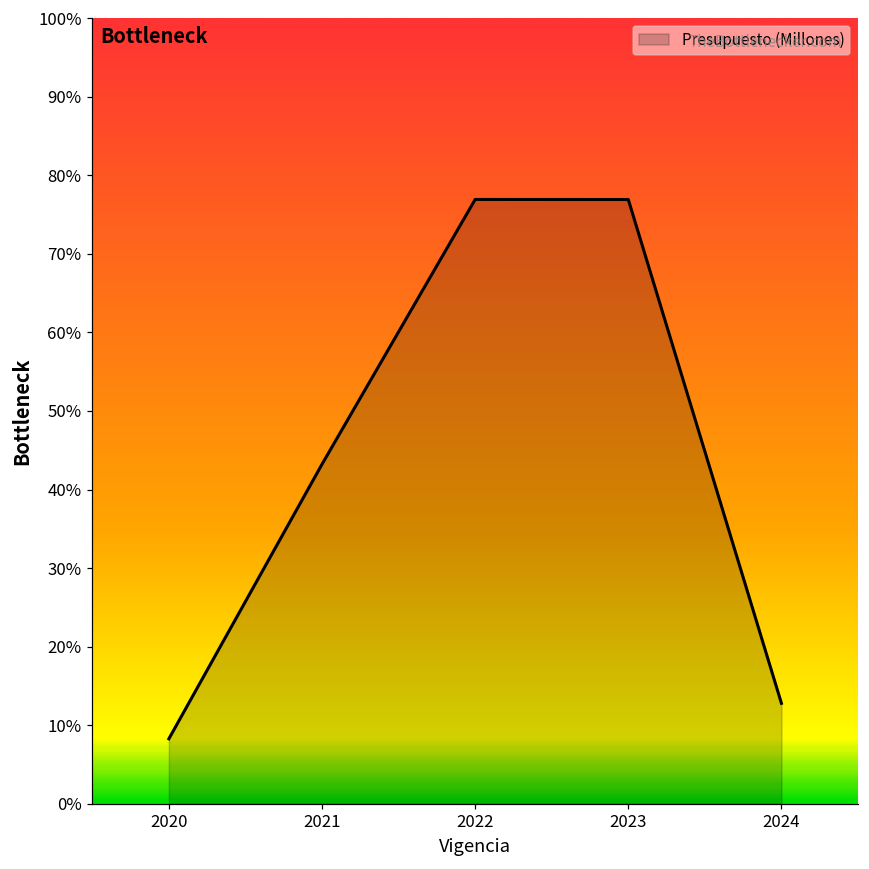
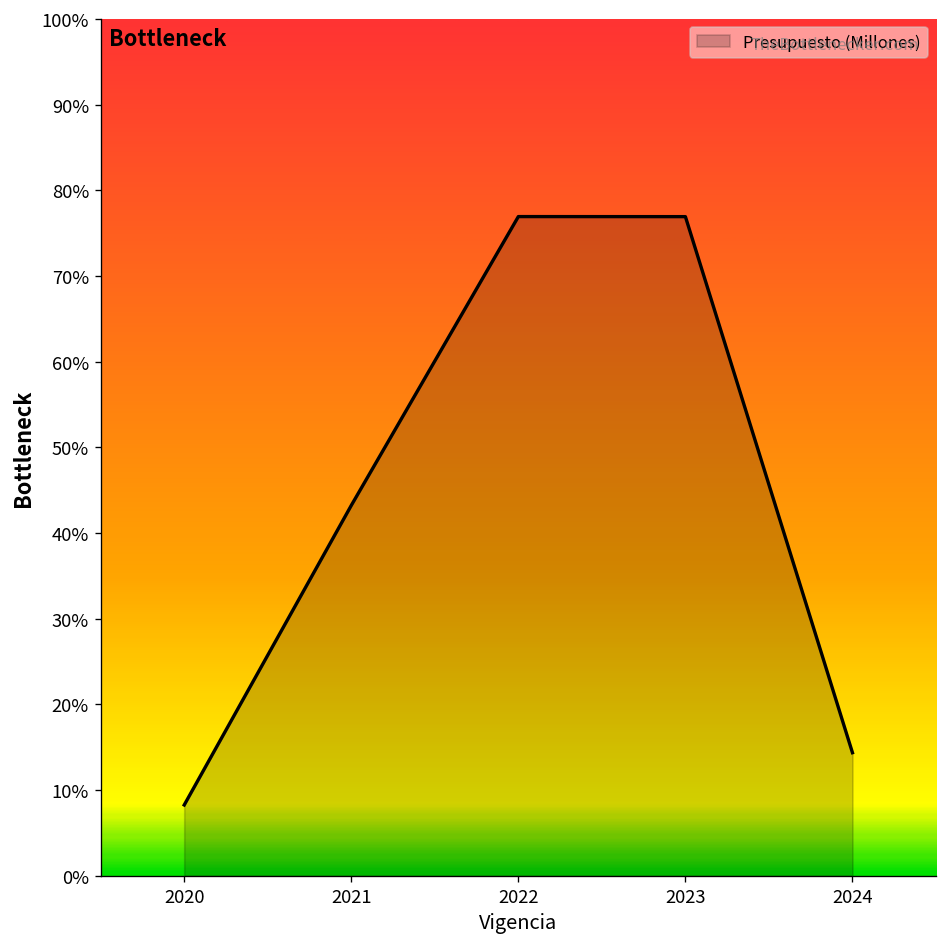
2024: 13% -> 14%
